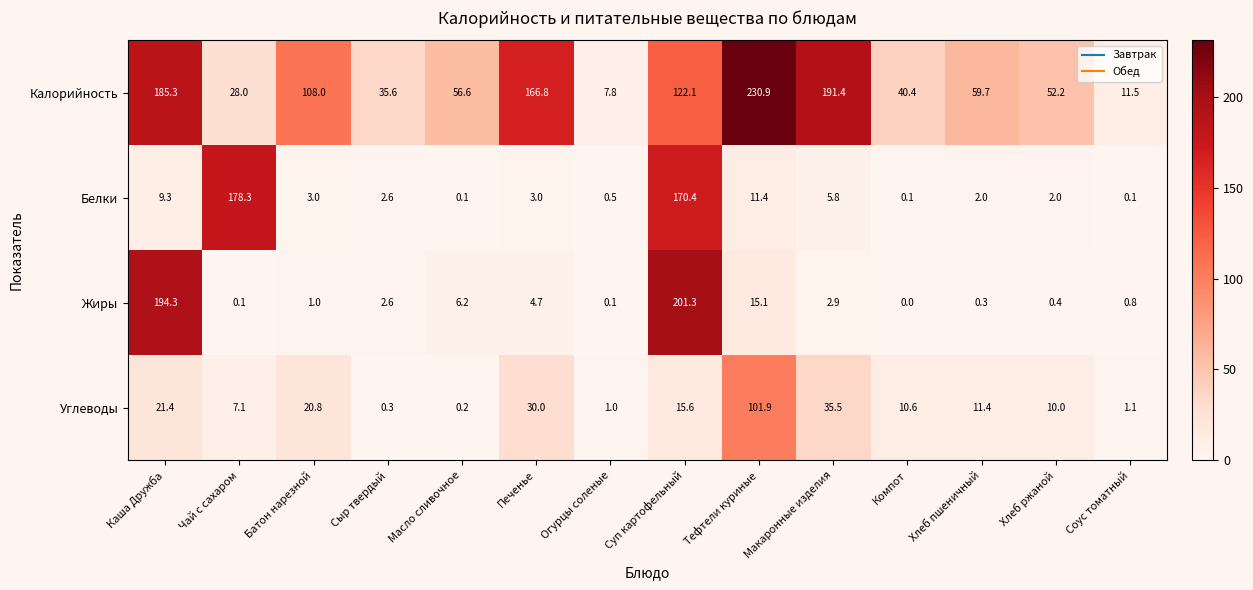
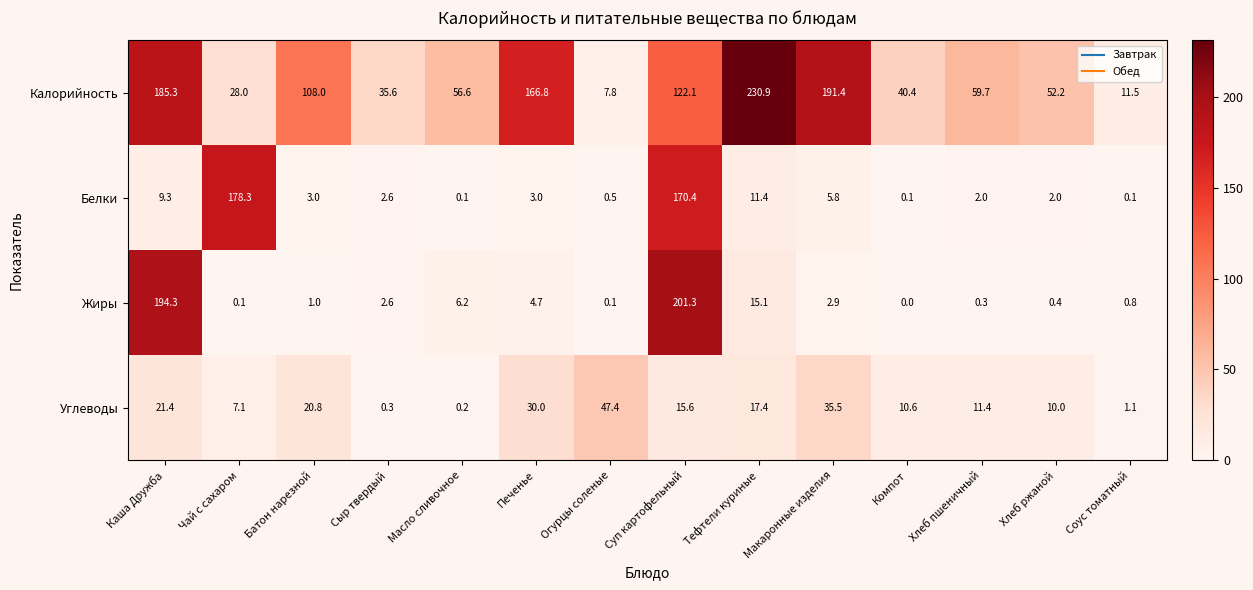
Углеводы, Огурцы соленые: 1.0 -> 47.4
Углеводы, Тефтели куриные: 101.9 -> 17.4
